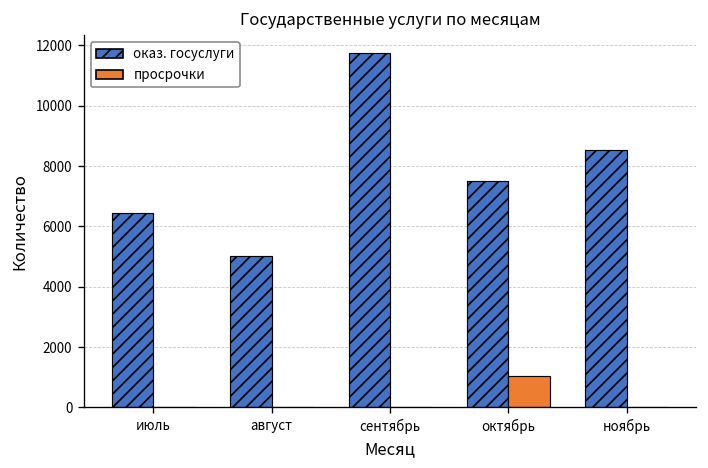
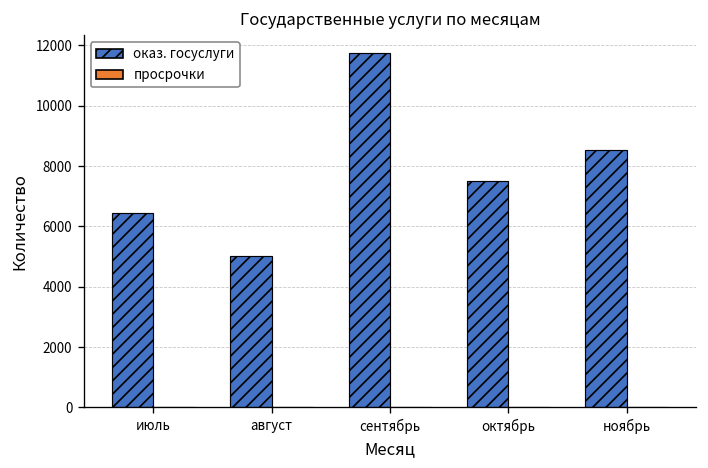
просрочки, октябрь: 1100 -> 0
